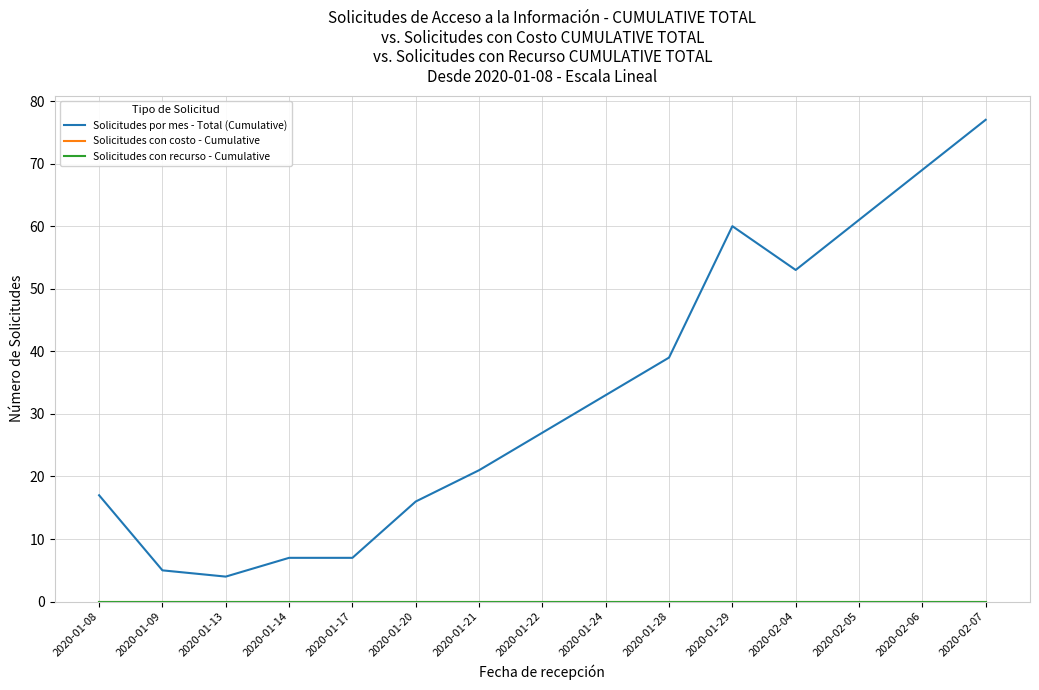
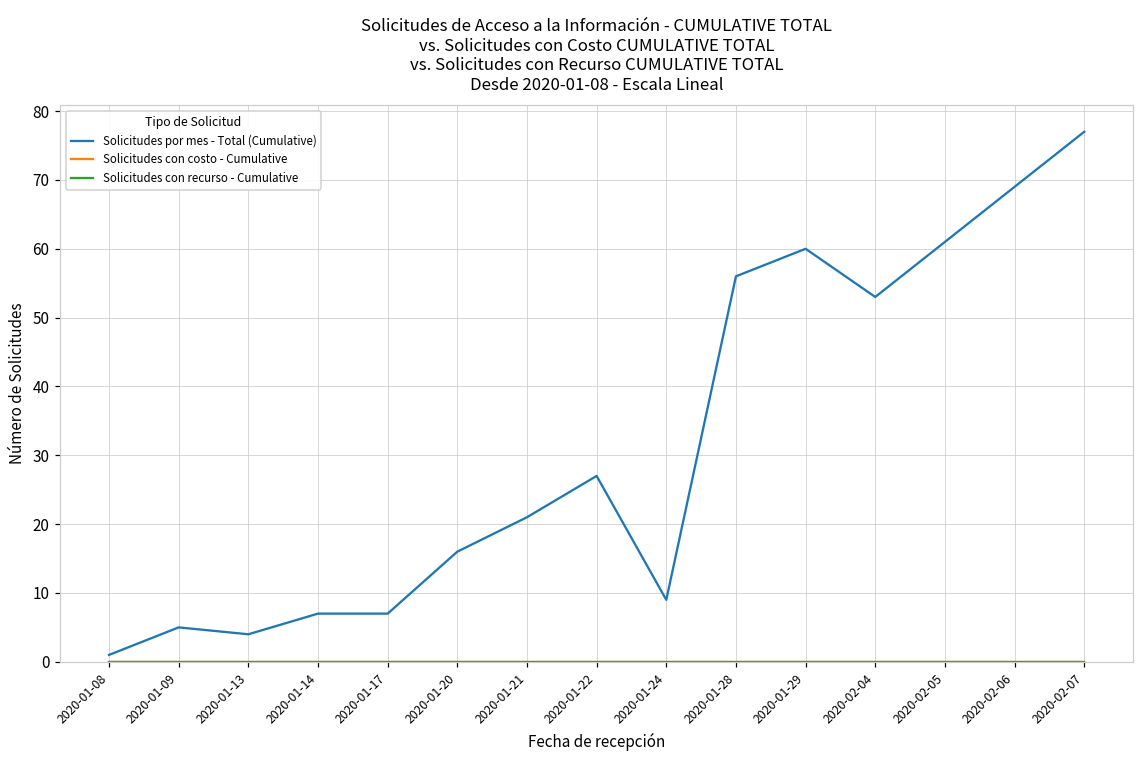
Solicitudes por mes - Total (Cumulative), 2020-01-08: 17 -> 1
Solicitudes por mes - Total (Cumulative), 2020-01-24: 33 -> 9
Solicitudes por mes - Total (Cumulative), 2020-01-28: 39 -> 56
